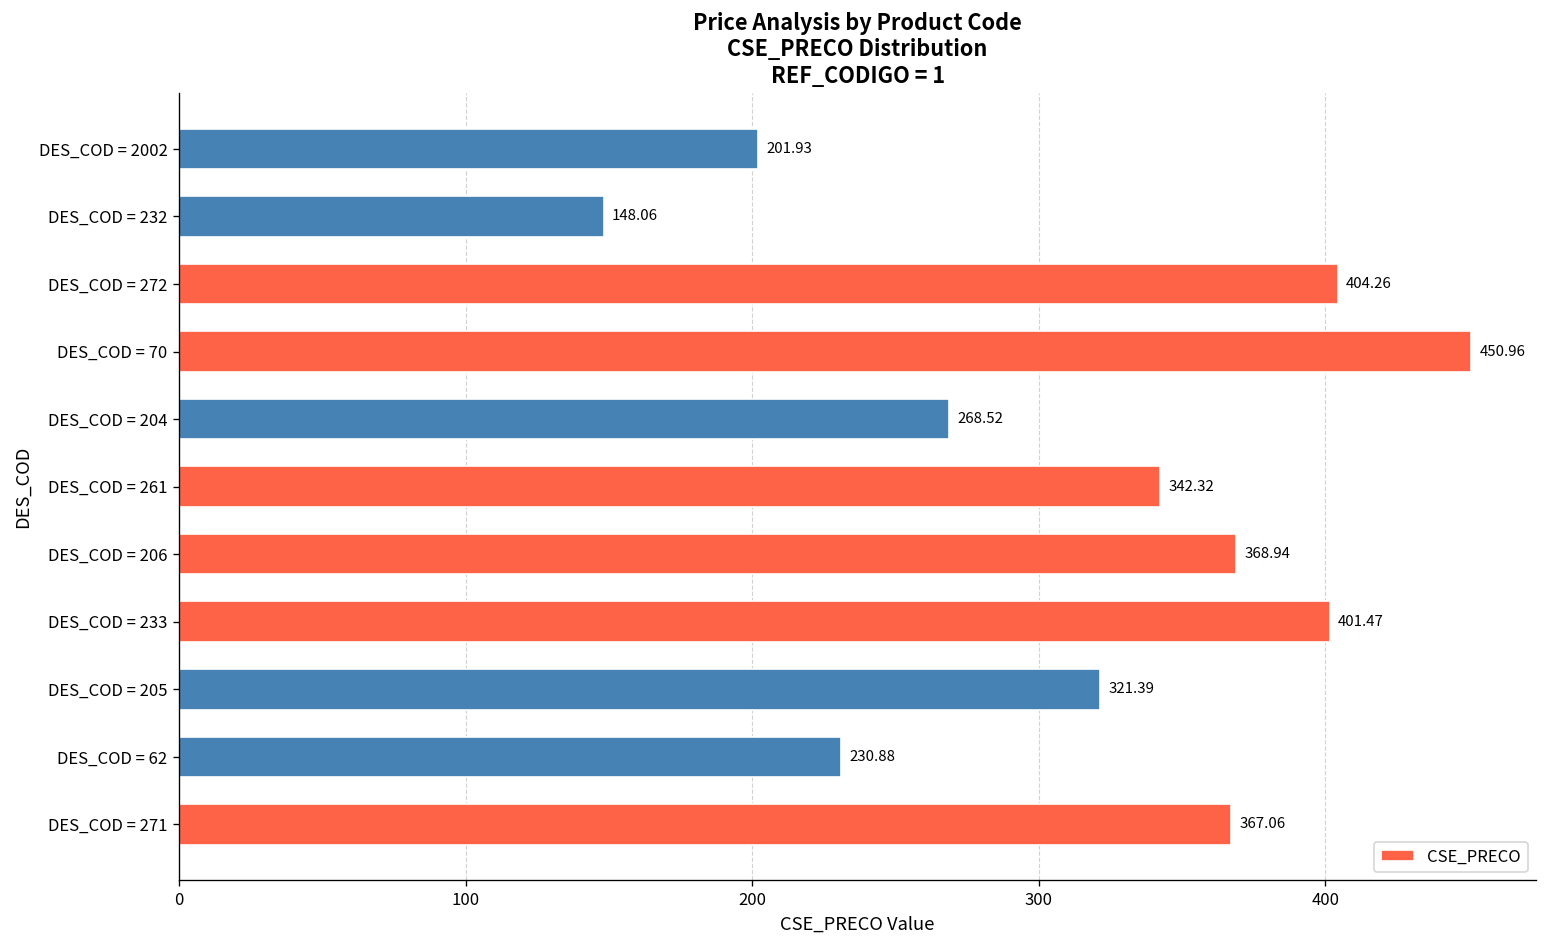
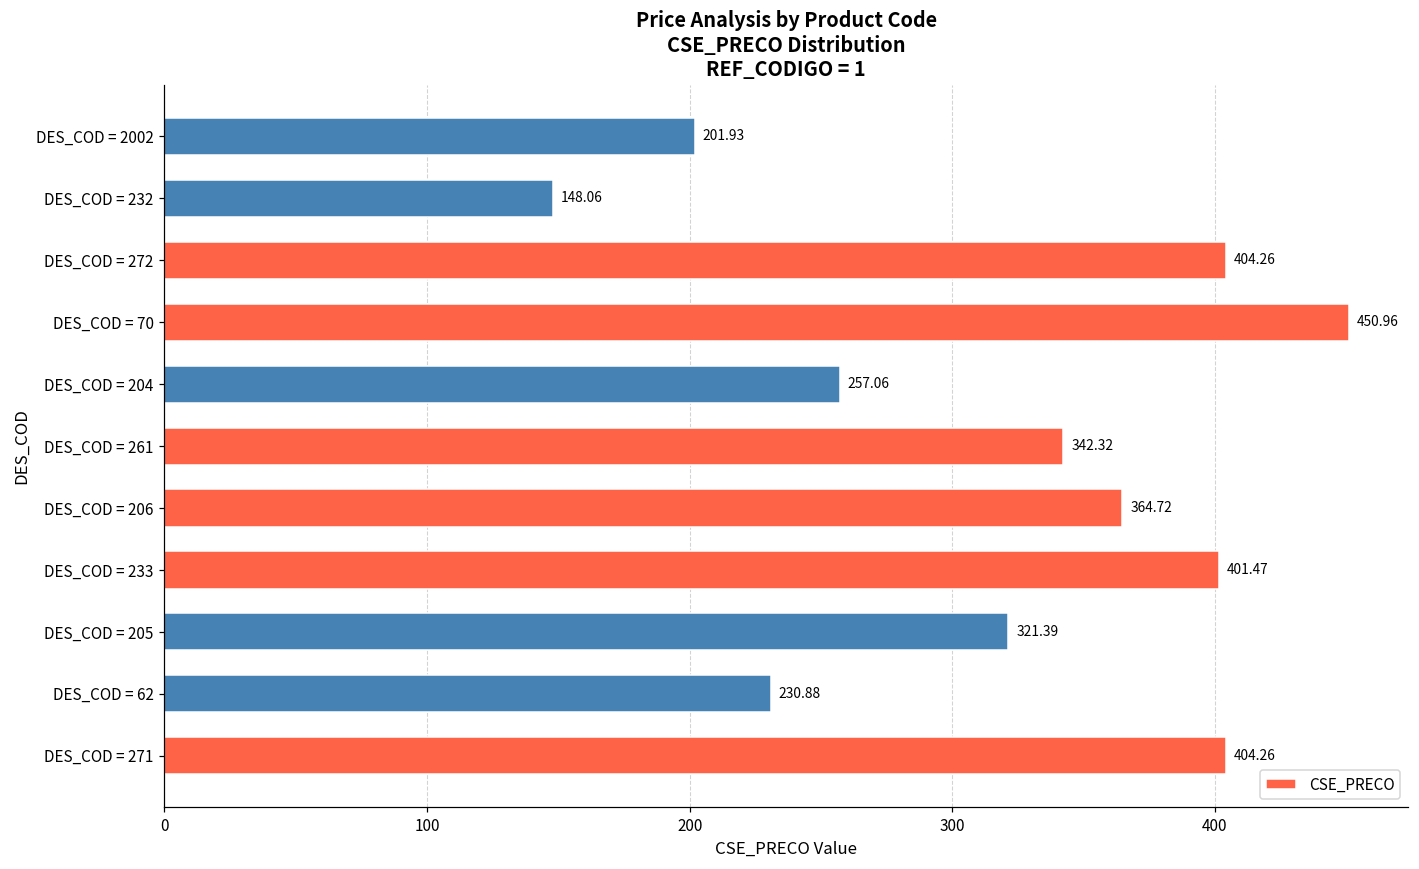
DES_COD = 204: 268.52 -> 257.06
DES_COD = 206: 368.94 -> 364.72
DES_COD = 271: 367.06 -> 404.26
